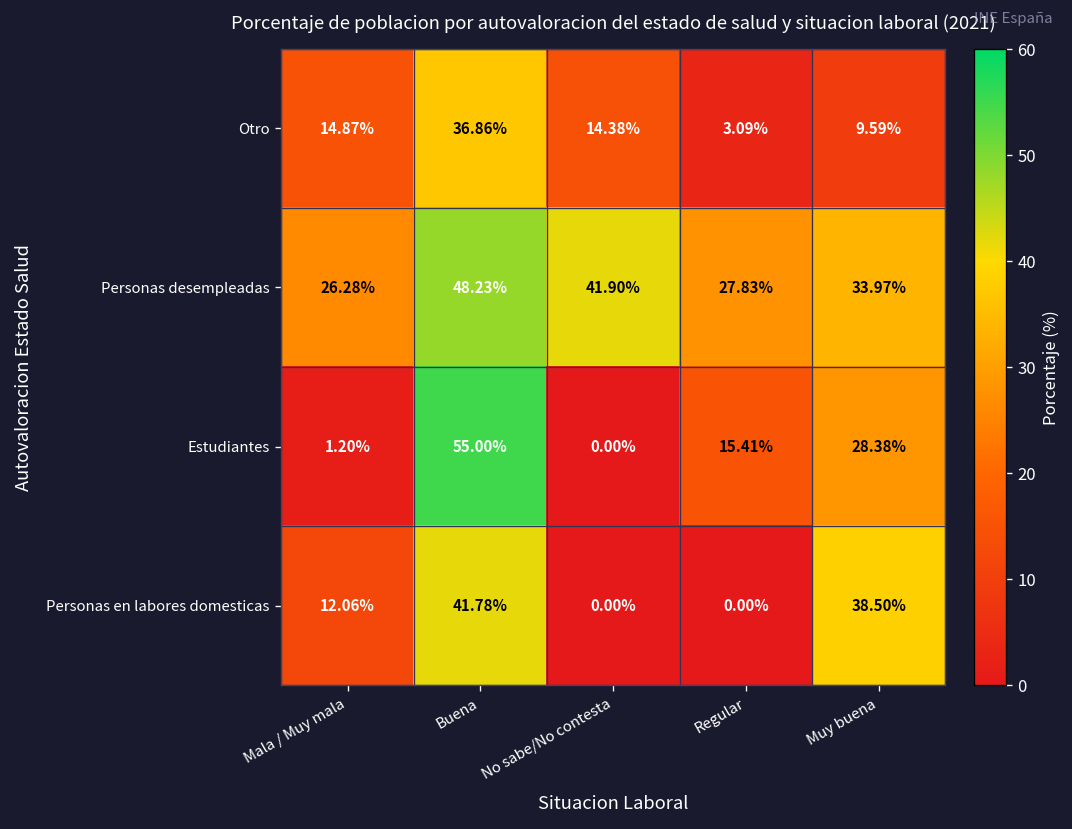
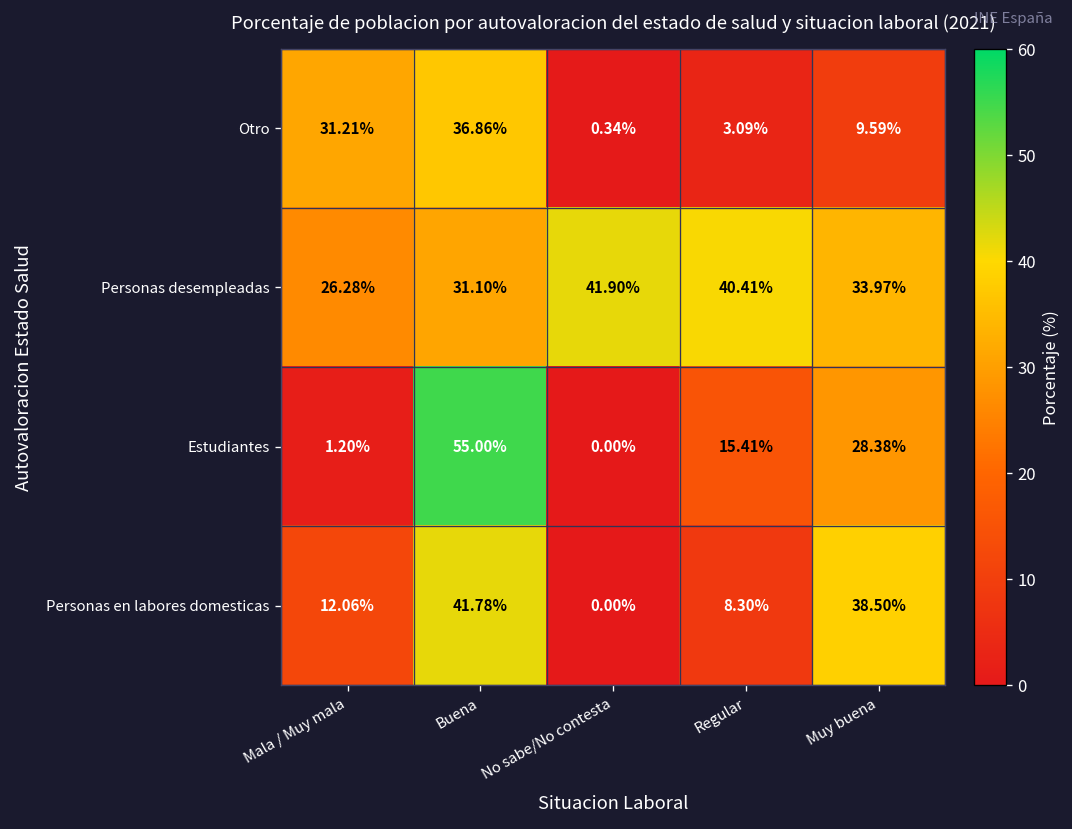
Otro, Mala / Muy mala: 14.87% -> 31.21%
Otro, No sabe/No contesta: 14.38% -> 0.34%
Personas desempleadas, Buena: 48.23% -> 31.10%
Personas desempleadas, Regular: 27.83% -> 40.41%
Personas en labores domesticas, Regular: 0.00% -> 8.30%
